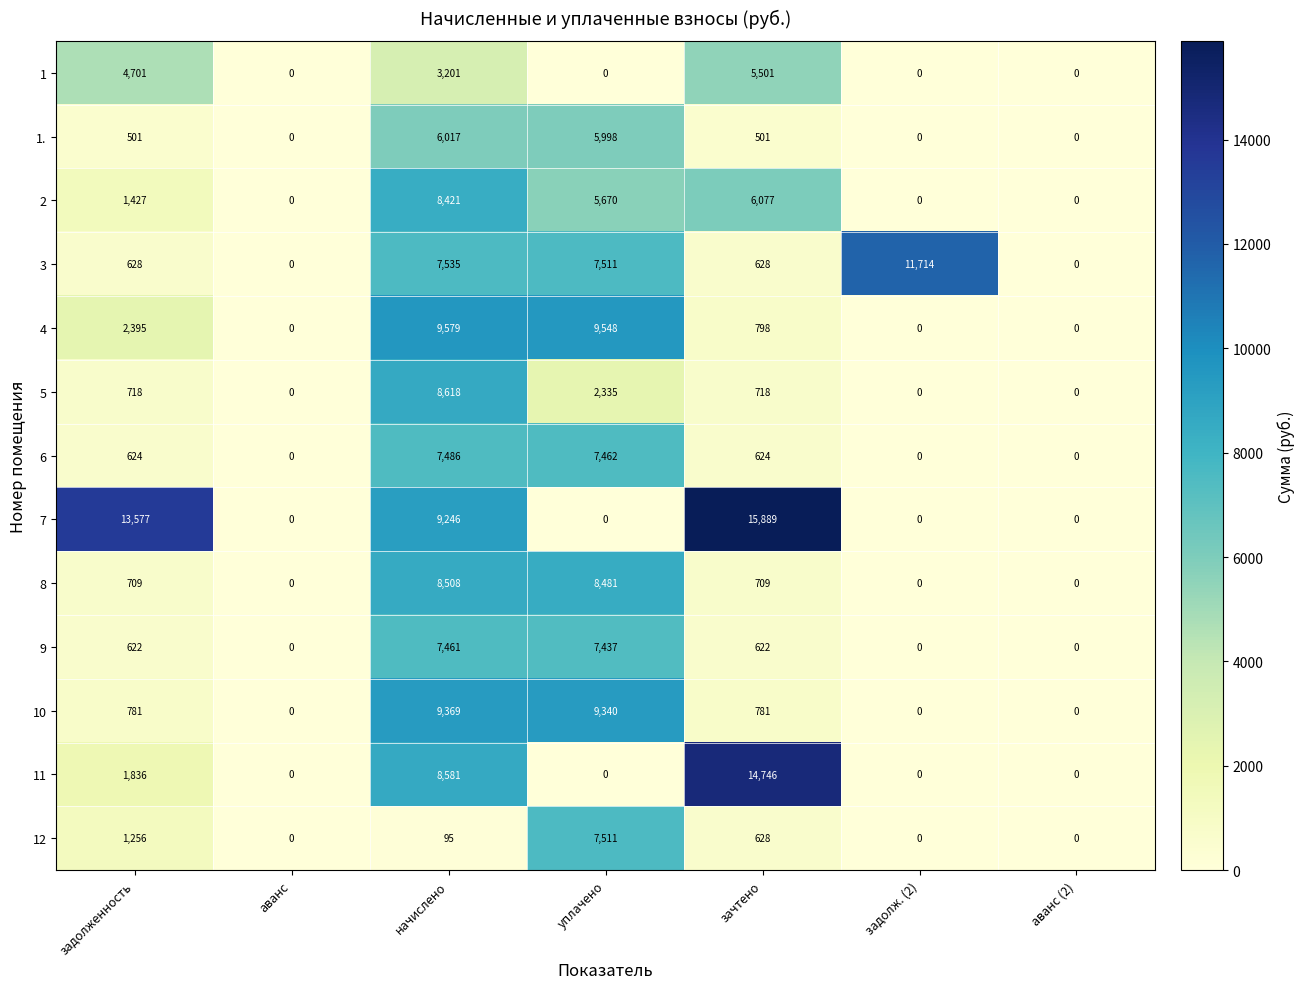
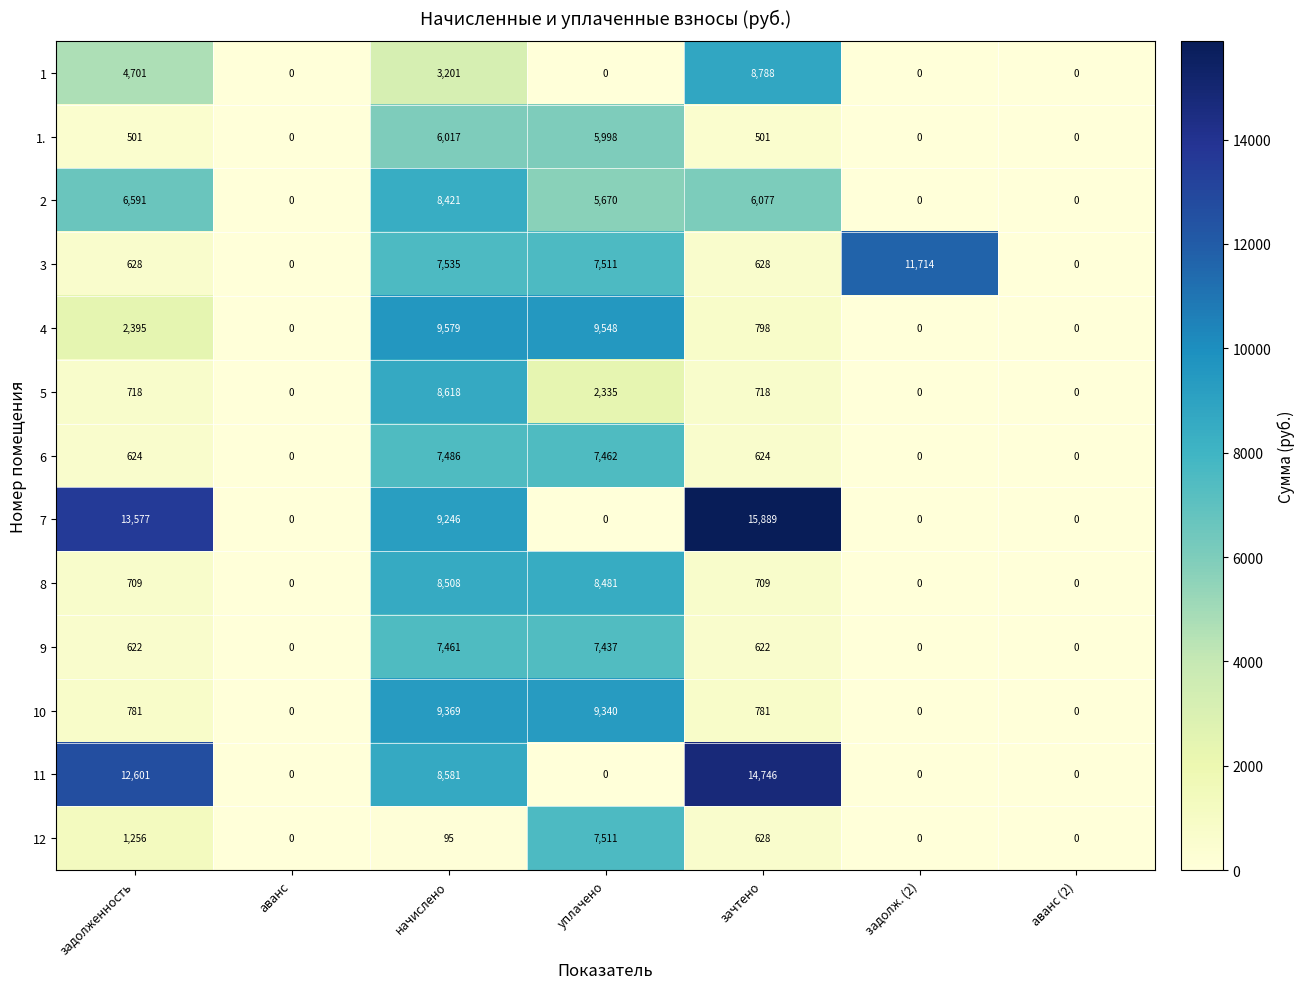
1, зачтено: 5,501 -> 8,788
2, задолженность: 1,427 -> 6,591
11, задолженность: 1,836 -> 12,601
